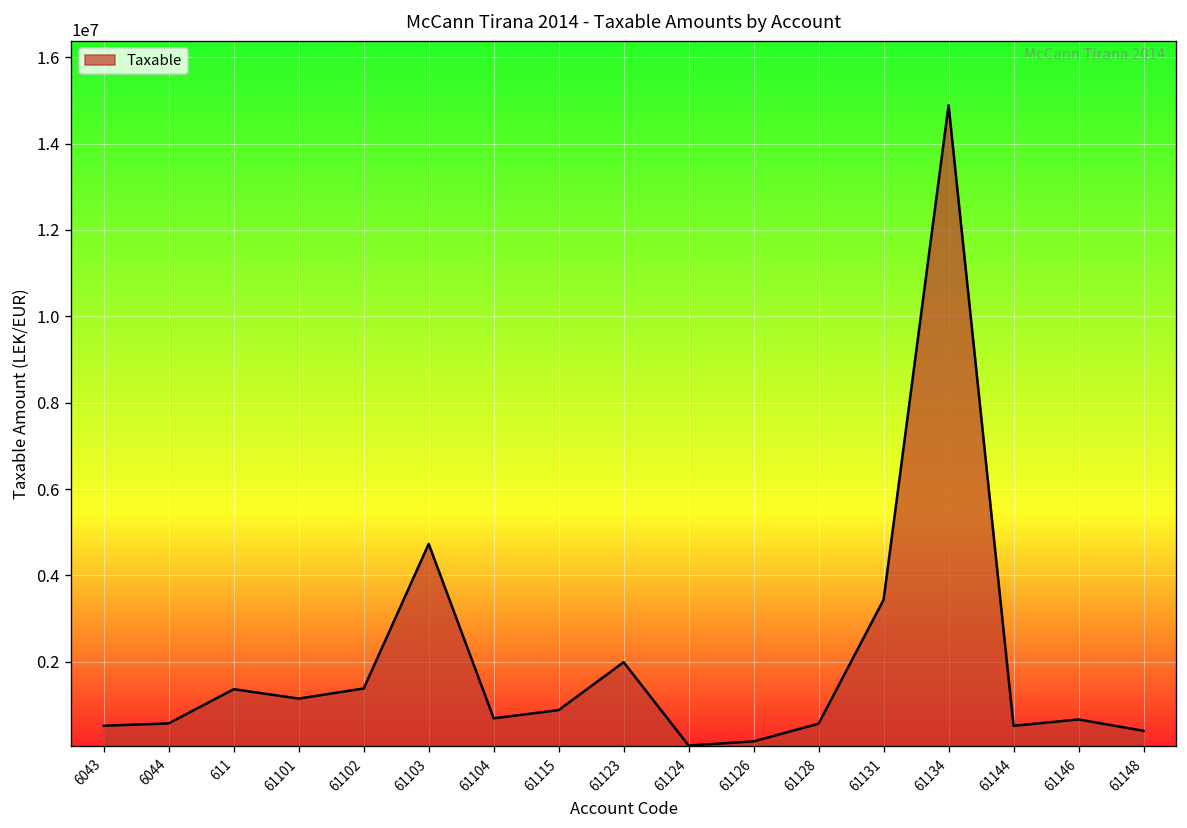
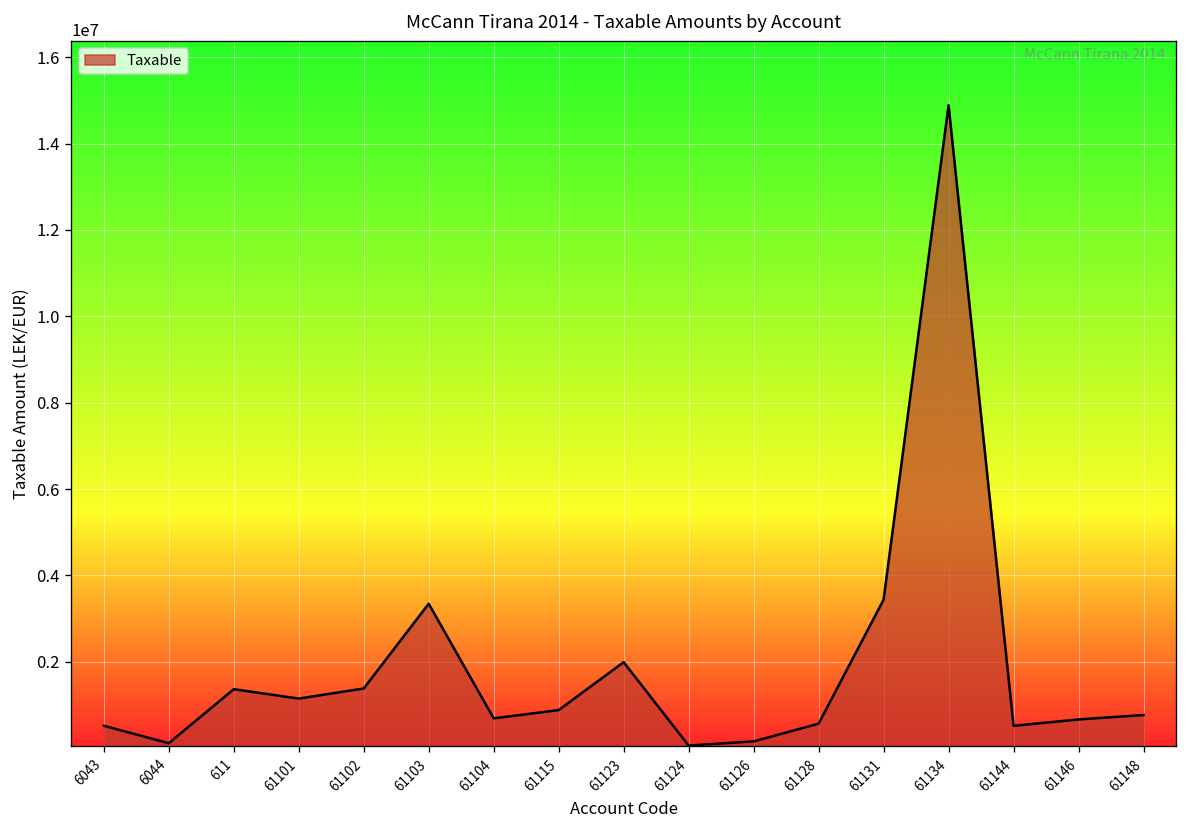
6044: 600000 -> 100000
61103: 4700000 -> 3300000
61148: 400000 -> 800000
